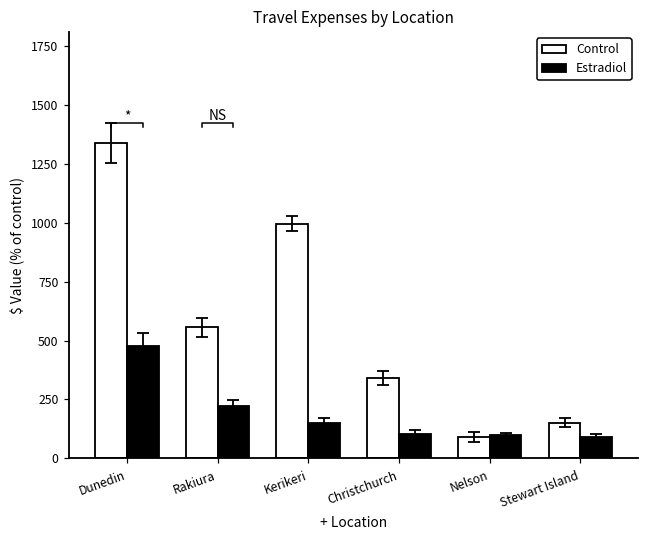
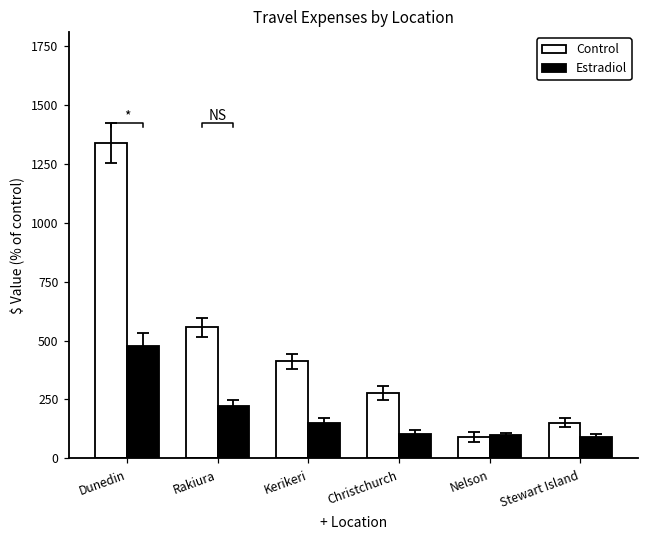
Control, Kerikeri: 1000 -> 410
Control, Christchurch: 340 -> 280
